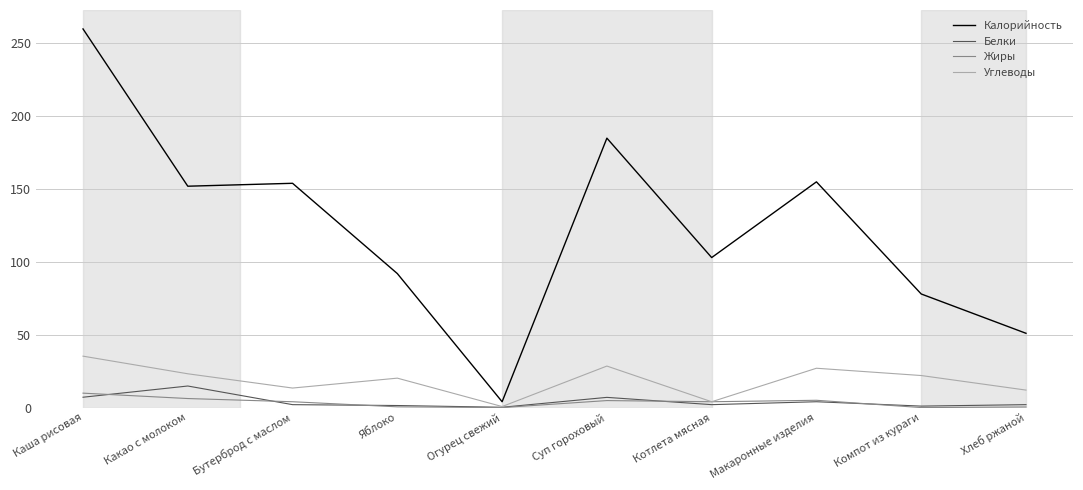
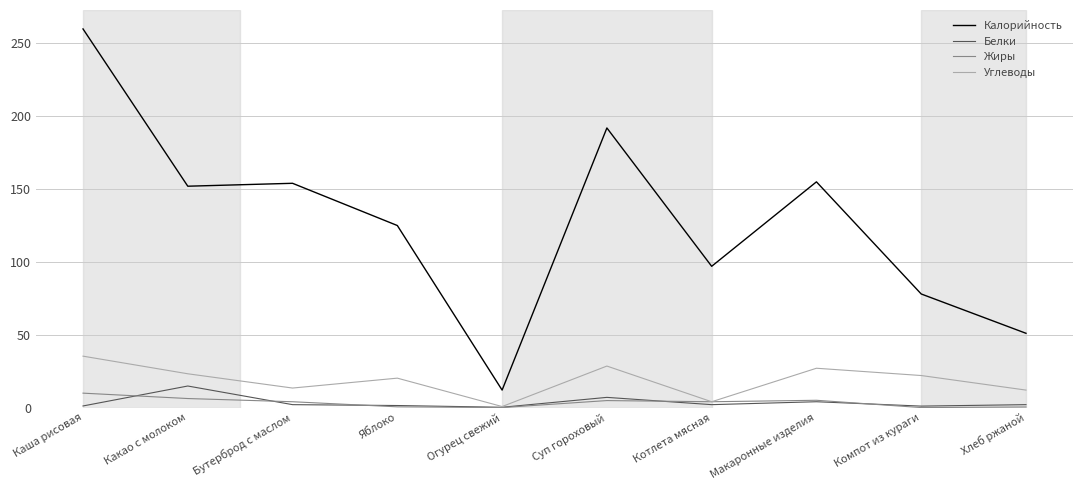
Белки, Каша рисовая: 7 -> 1
Калорийность, Яблоко: 92 -> 125
Калорийность, Огурец свежий: 4 -> 12
Калорийность, Суп гороховый: 185 -> 192
Калорийность, Котлета мясная: 103 -> 97
